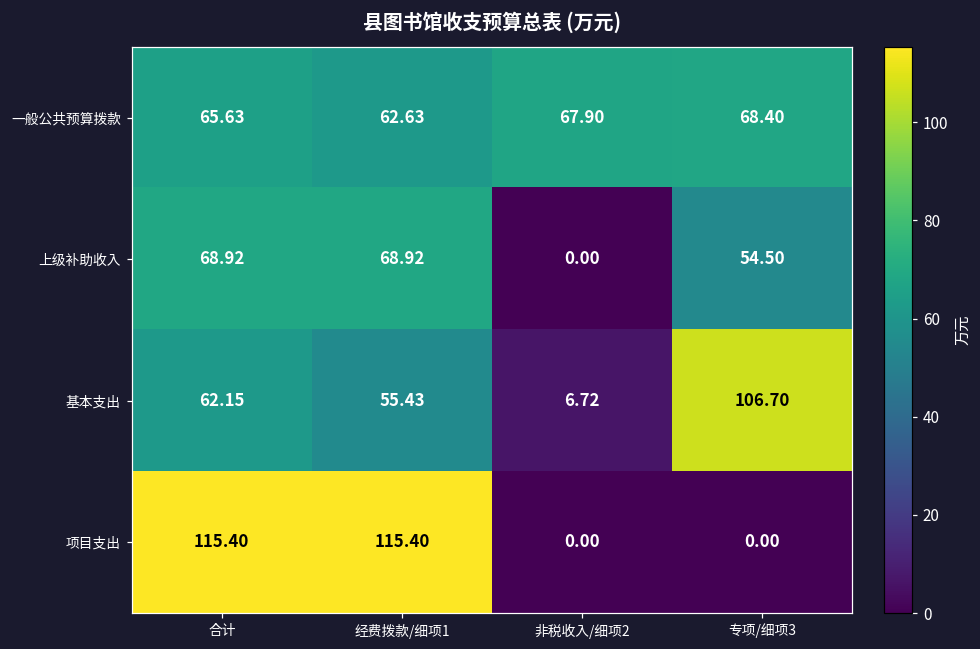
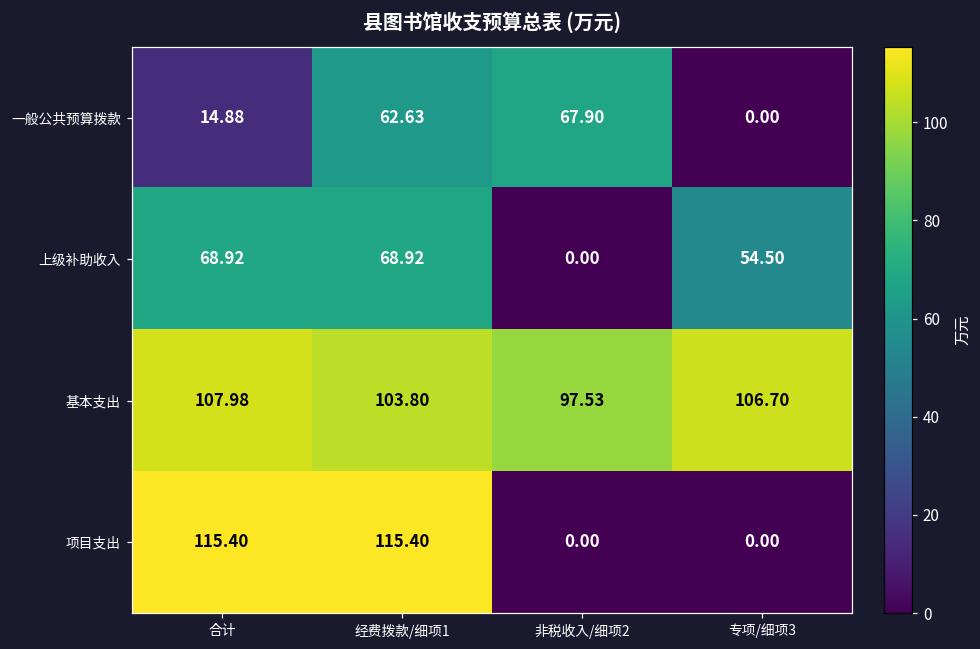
一般公共预算拨款, 合计: 65.63 -> 14.88
一般公共预算拨款, 专项/细项3: 68.40 -> 0.00
基本支出, 合计: 62.15 -> 107.98
基本支出, 经费拨款/细项1: 55.43 -> 103.80
基本支出, 非税收入/细项2: 6.72 -> 97.53
